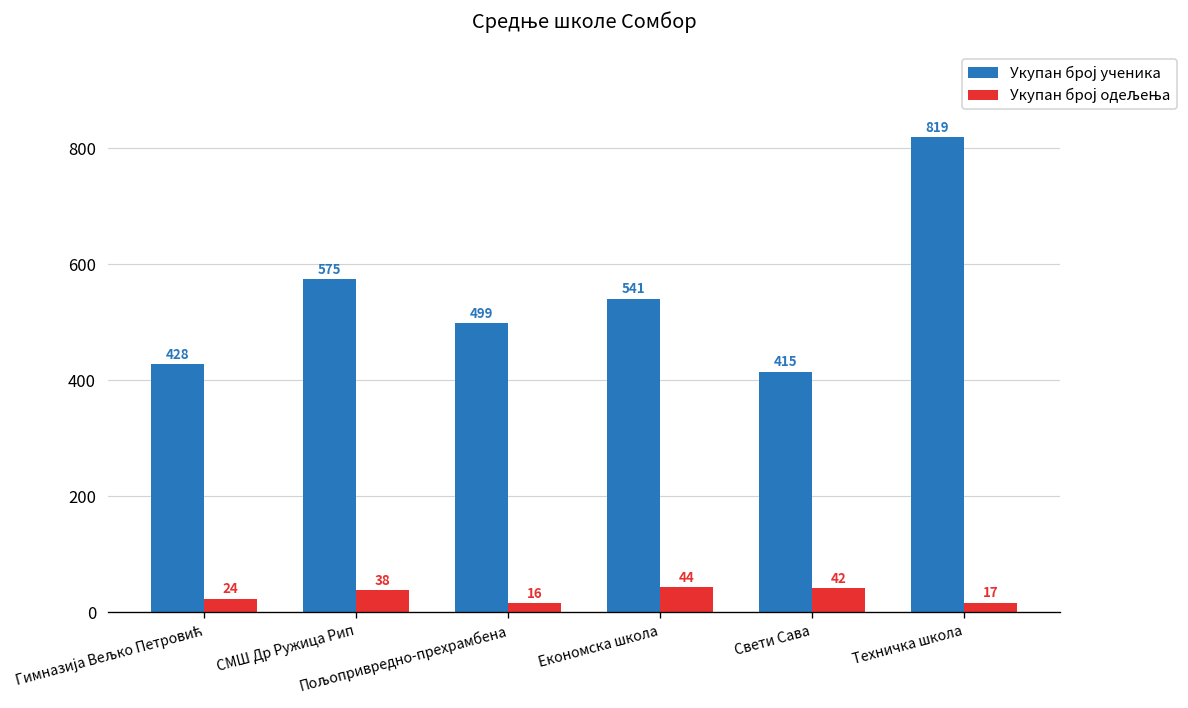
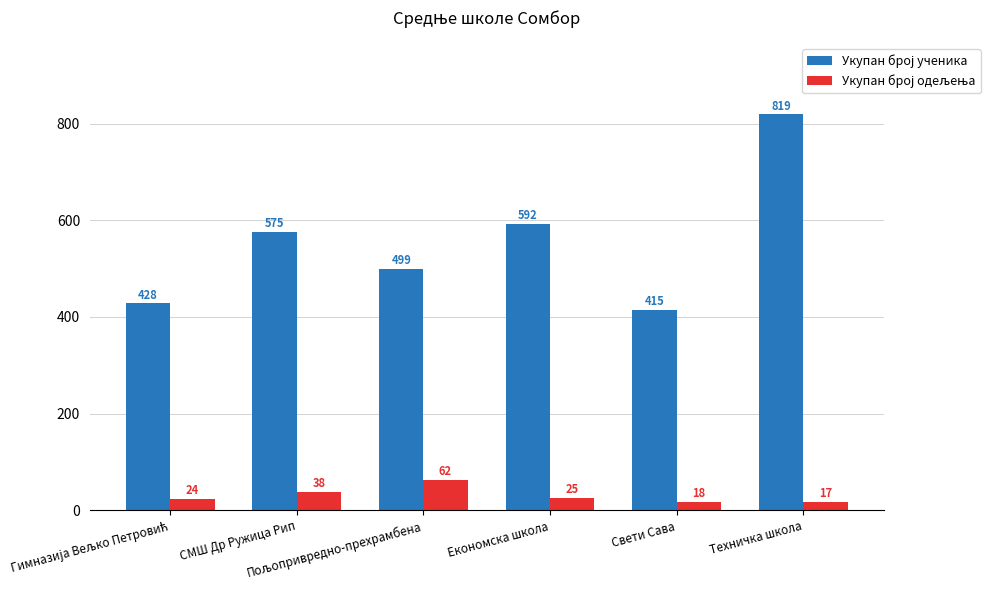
Укупан број одељења, Пољопривредно-прехрамбена: 16 -> 62
Укупан број ученика, Економска школа: 541 -> 592
Укупан број одељења, Економска школа: 44 -> 25
Укупан број одељења, Свети Сава: 42 -> 18
